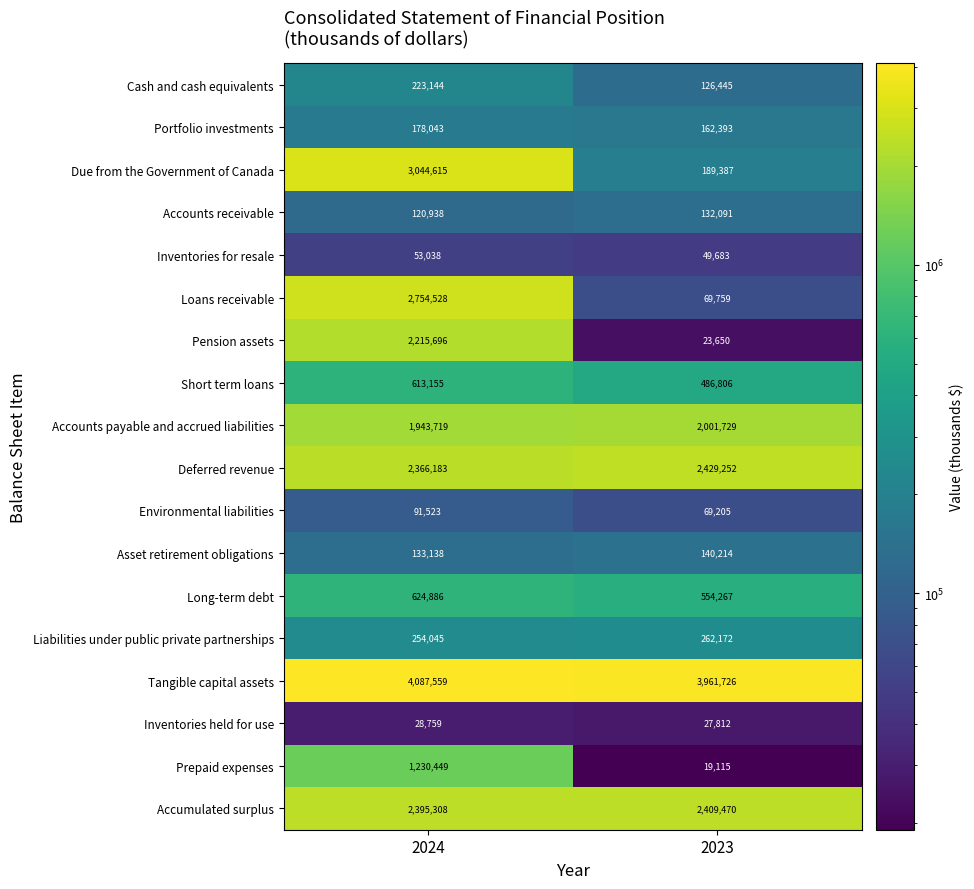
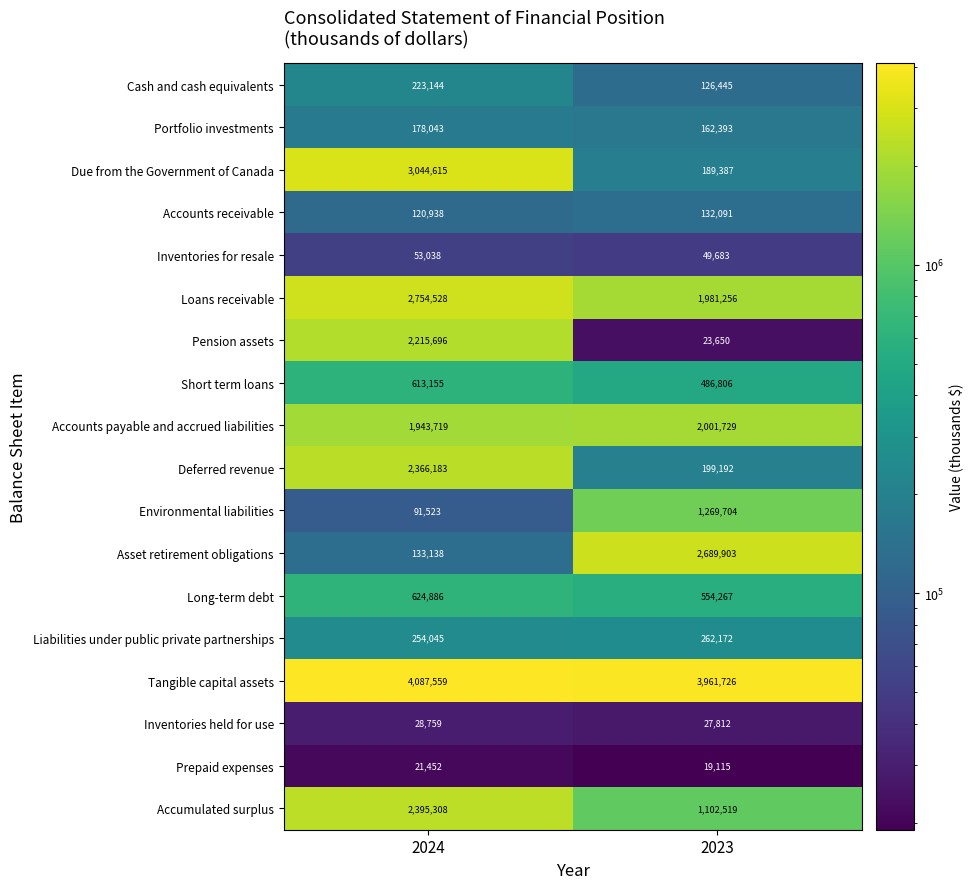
Loans receivable, 2023: 69,759 -> 1,981,256
Deferred revenue, 2023: 2,429,252 -> 199,192
Environmental liabilities, 2023: 69,205 -> 1,269,704
Asset retirement obligations, 2023: 140,214 -> 2,689,903
Prepaid expenses, 2024: 1,230,449 -> 21,452
Accumulated surplus, 2023: 2,409,470 -> 1,102,519
